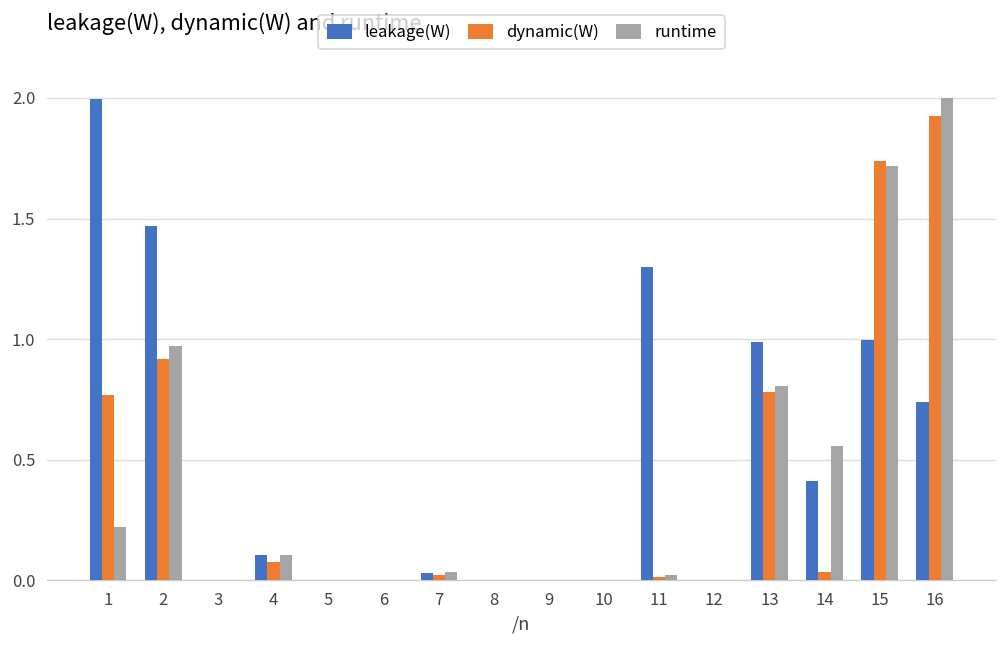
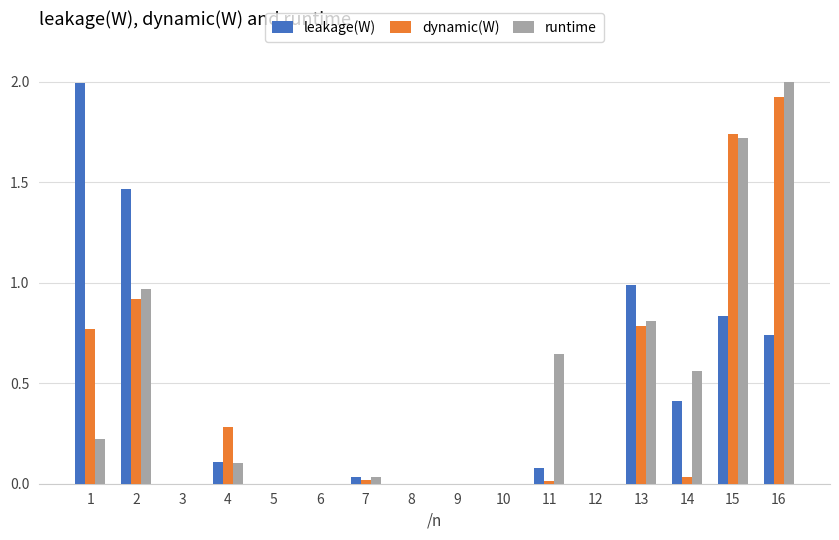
dynamic(W), 4: 0.07 -> 0.28
leakage(W), 11: 1.30 -> 0.08
runtime, 11: 0.02 -> 0.65
leakage(W), 15: 1.00 -> 0.84
